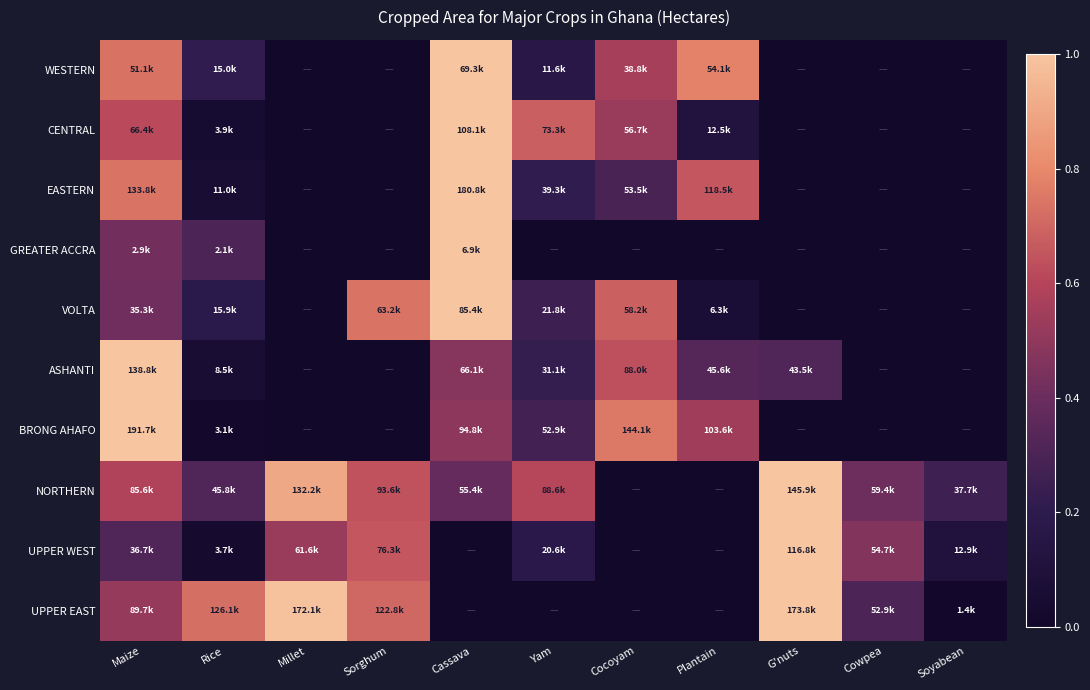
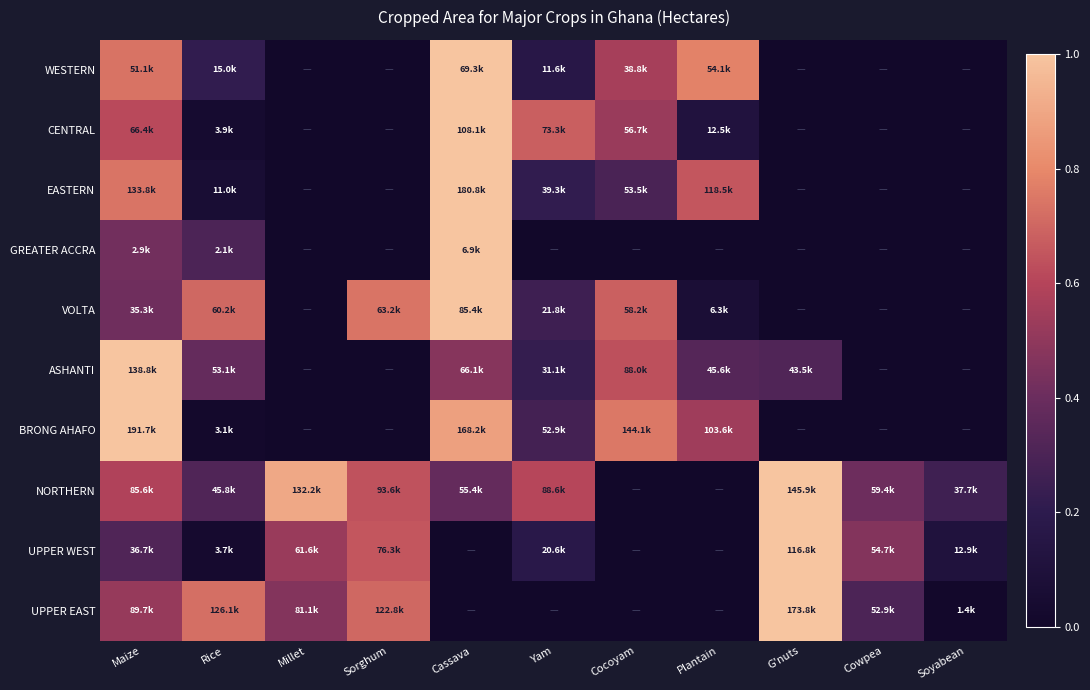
VOLTA, Rice: 15.9k -> 60.2k
ASHANTI, Rice: 8.5k -> 53.1k
BRONG AHAFO, Cassava: 94.8k -> 168.2k
UPPER EAST, Millet: 172.1k -> 81.1k
